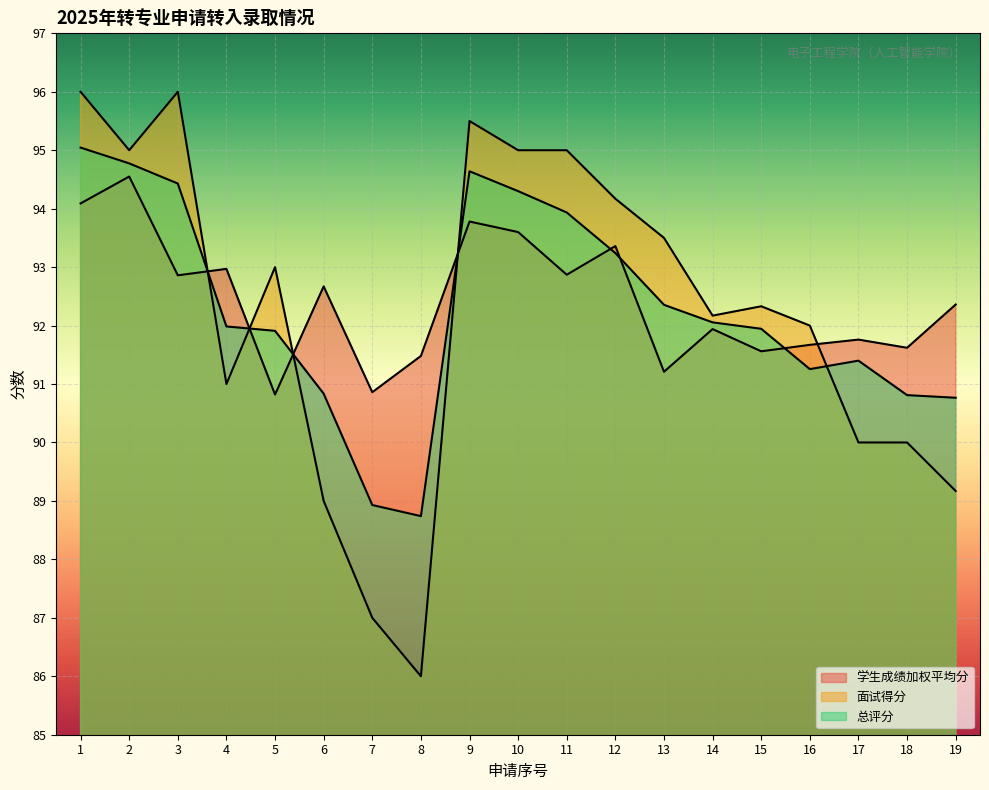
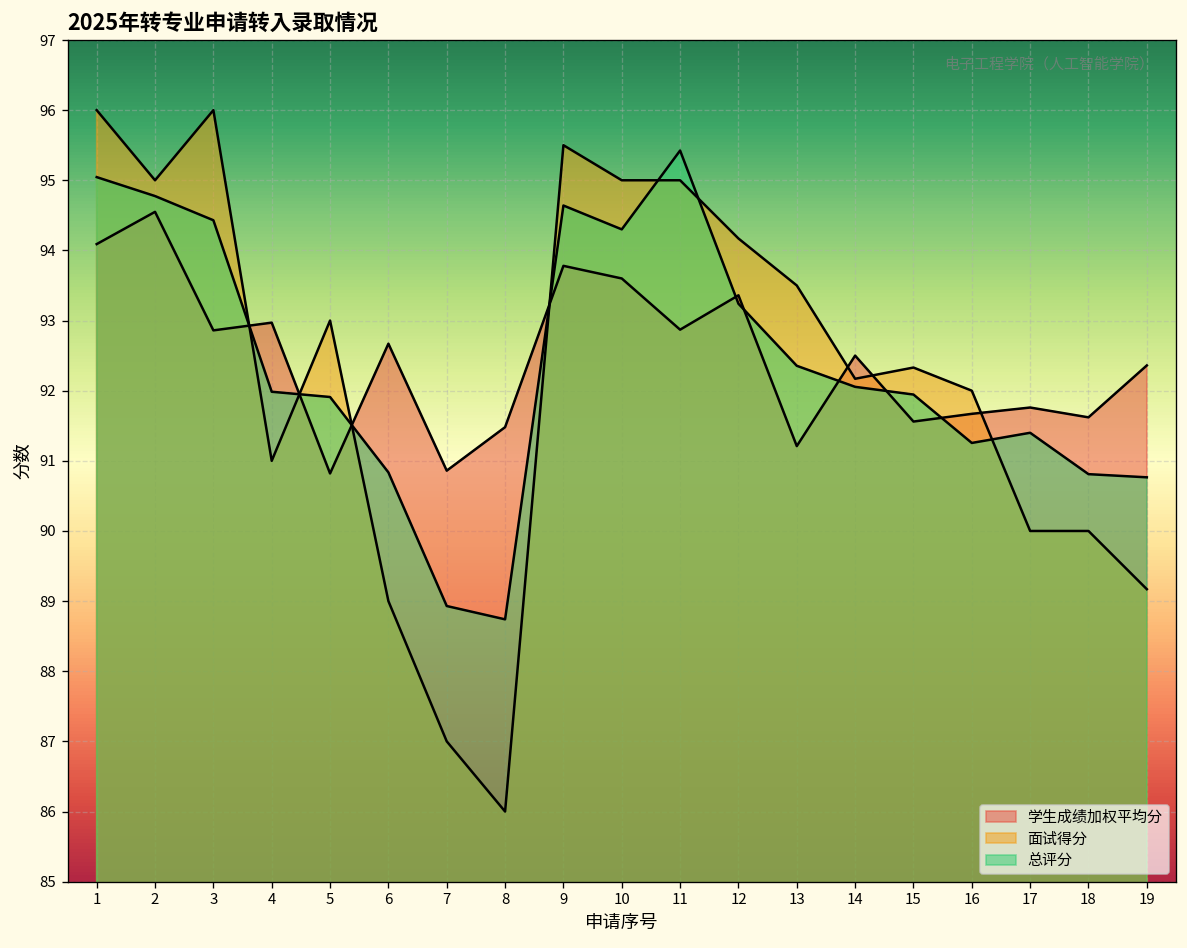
总评分, 11: 93.9 -> 95.4
学生成绩加权平均分, 14: 91.9 -> 92.5
